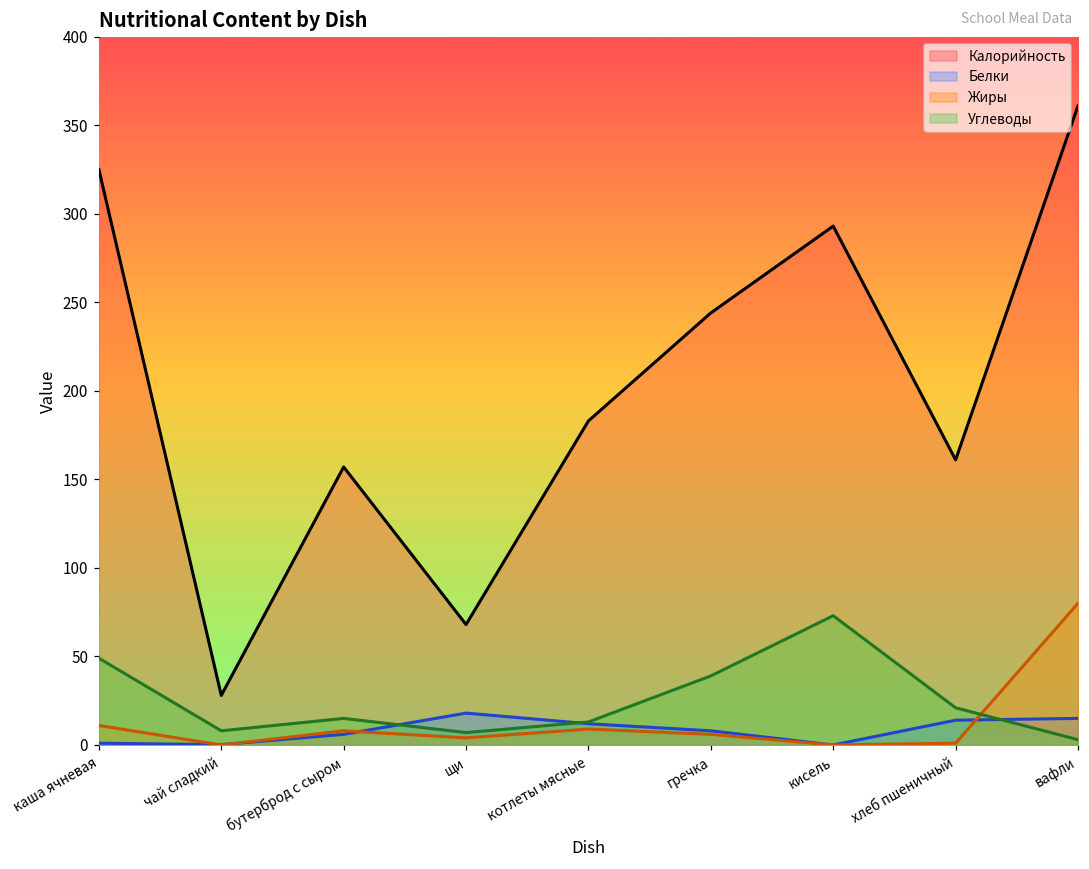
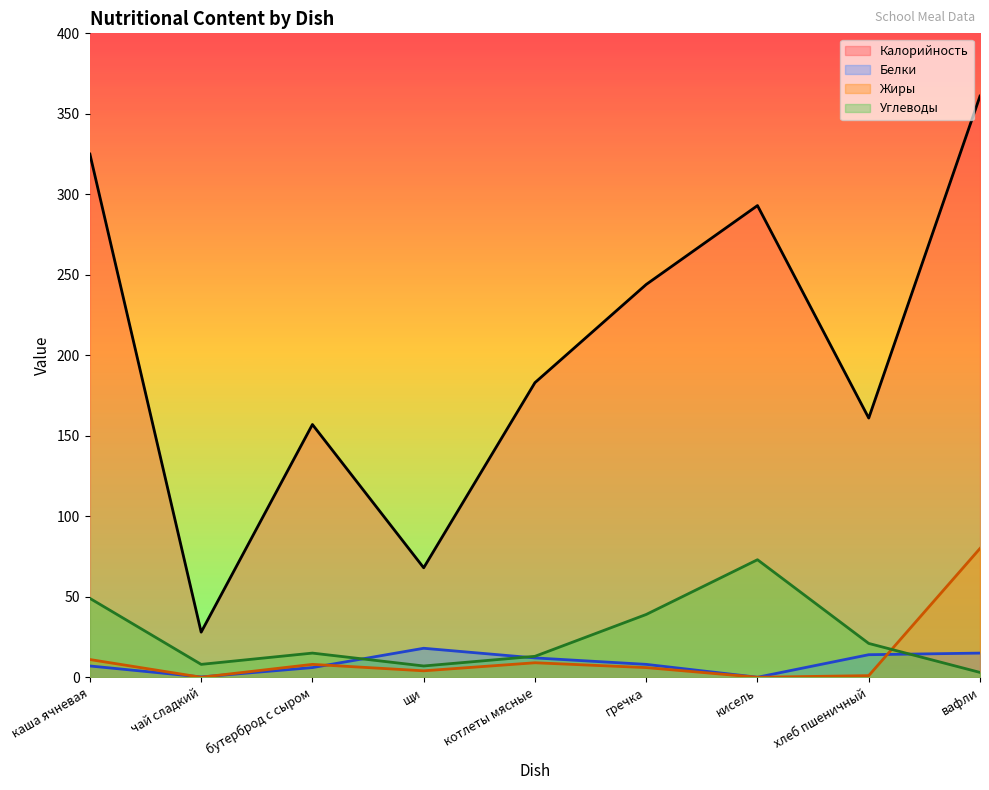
Белки, каша ячневая: 1 -> 7
